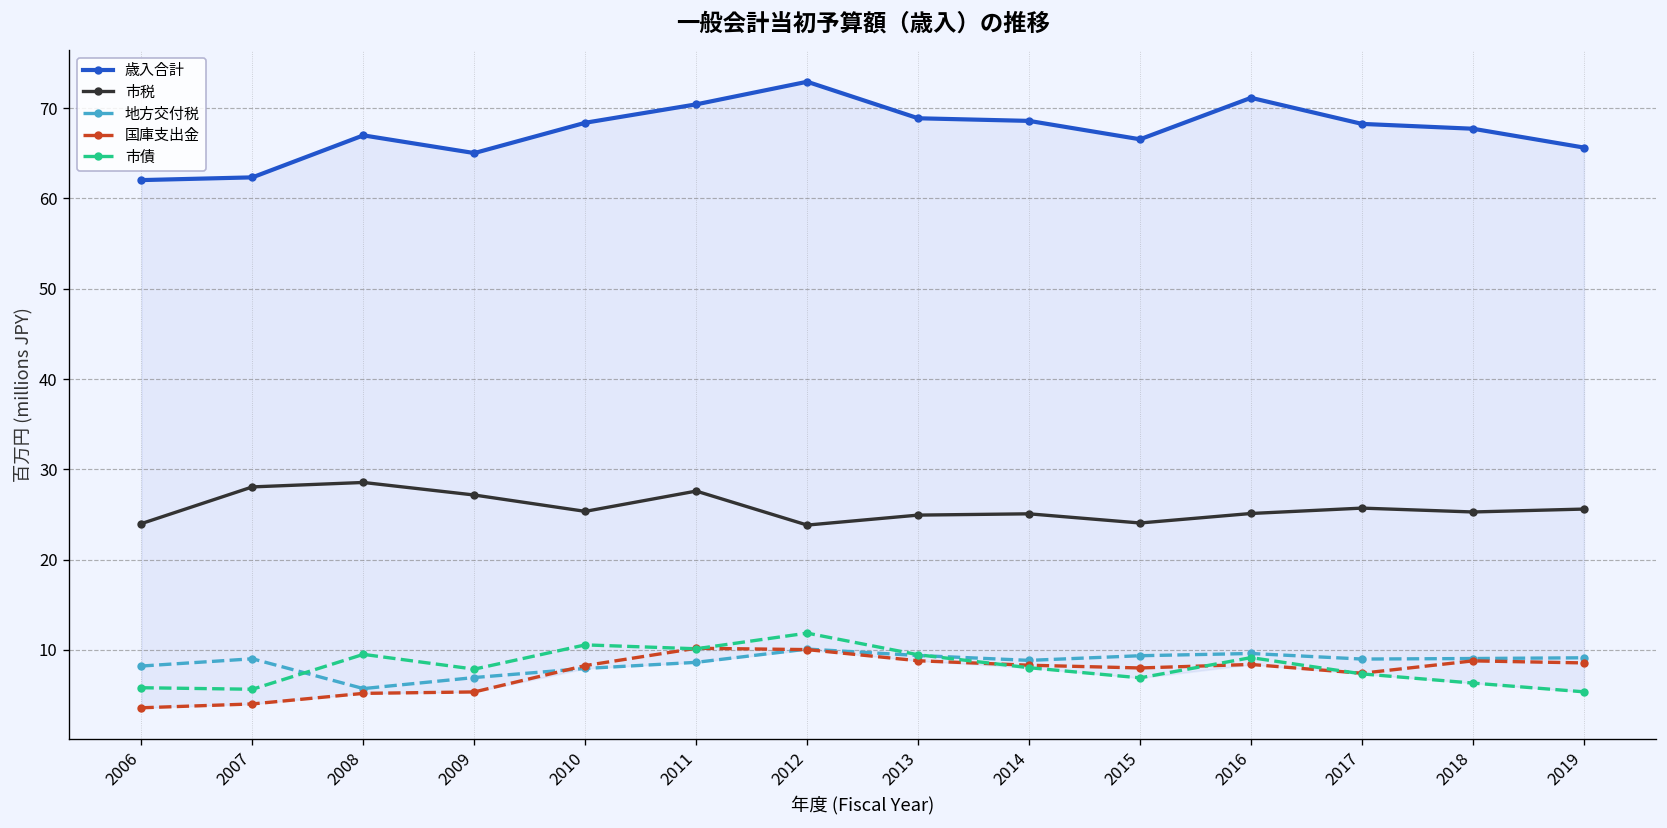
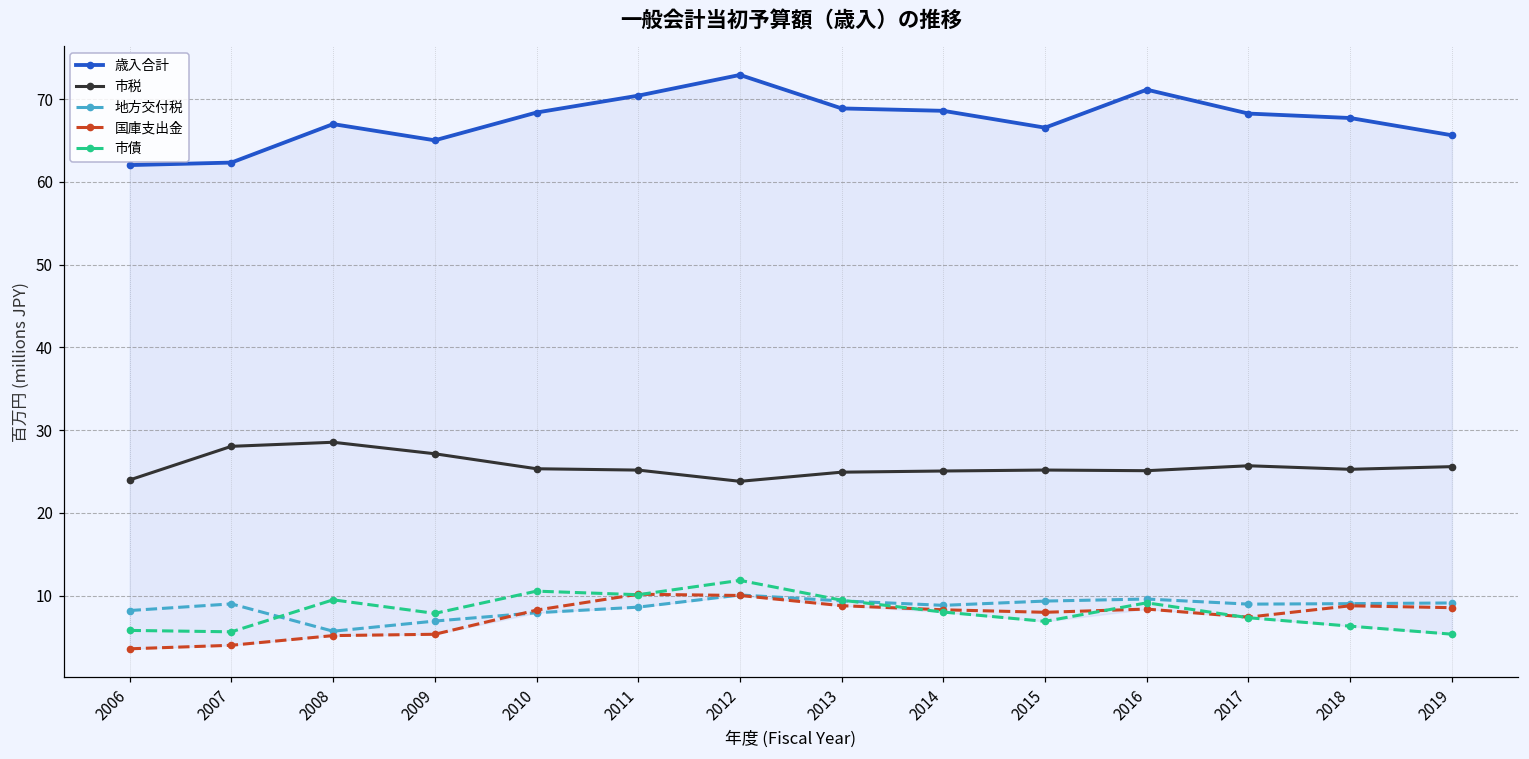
市税, 2011: 28 -> 25
市税, 2015: 24 -> 25
